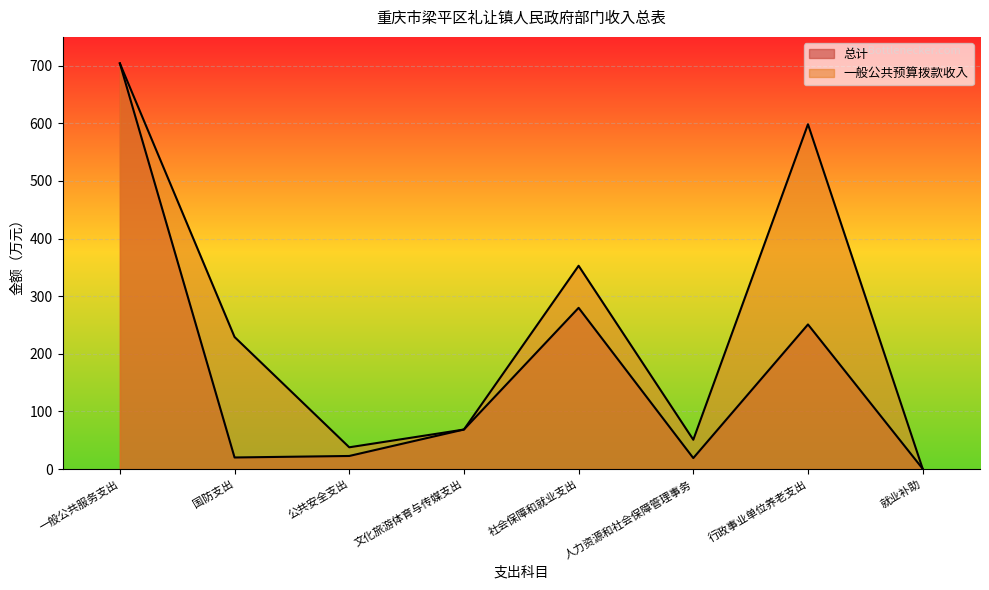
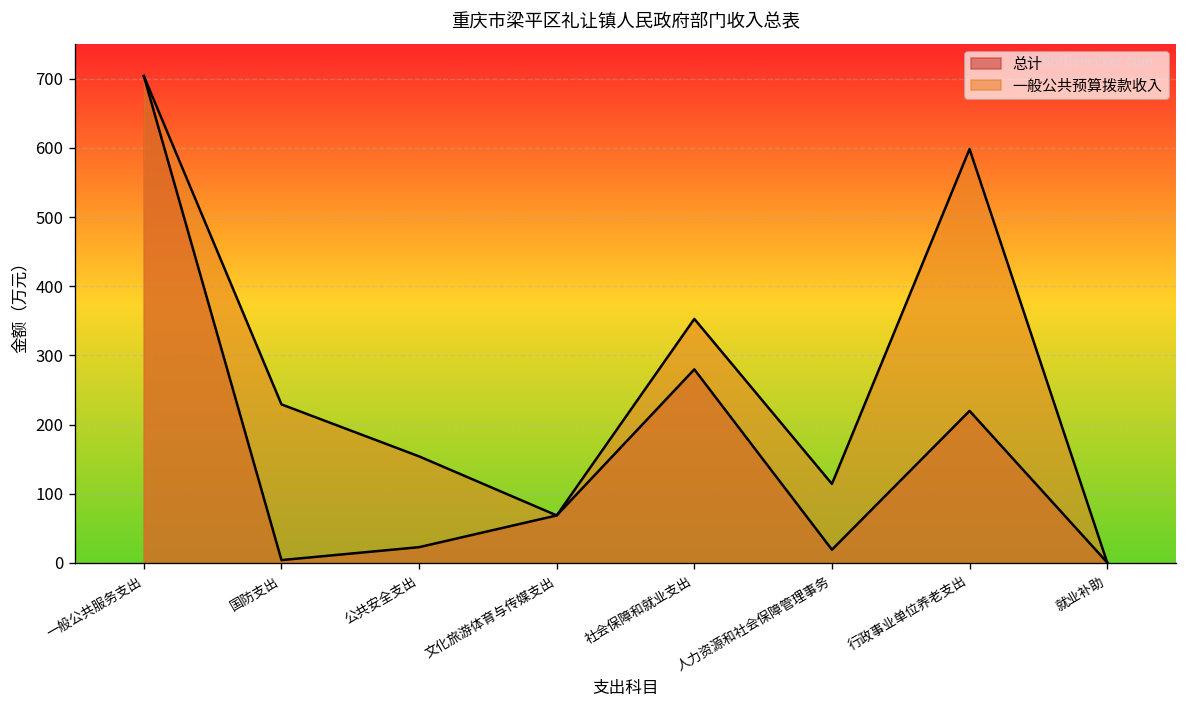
总计, 国防支出: 20 -> 0
一般公共预算拨款收入, 公共安全支出: 40 -> 150
一般公共预算拨款收入, 人力资源和社会保障管理事务: 50 -> 110
总计, 行政事业单位养老支出: 250 -> 220
